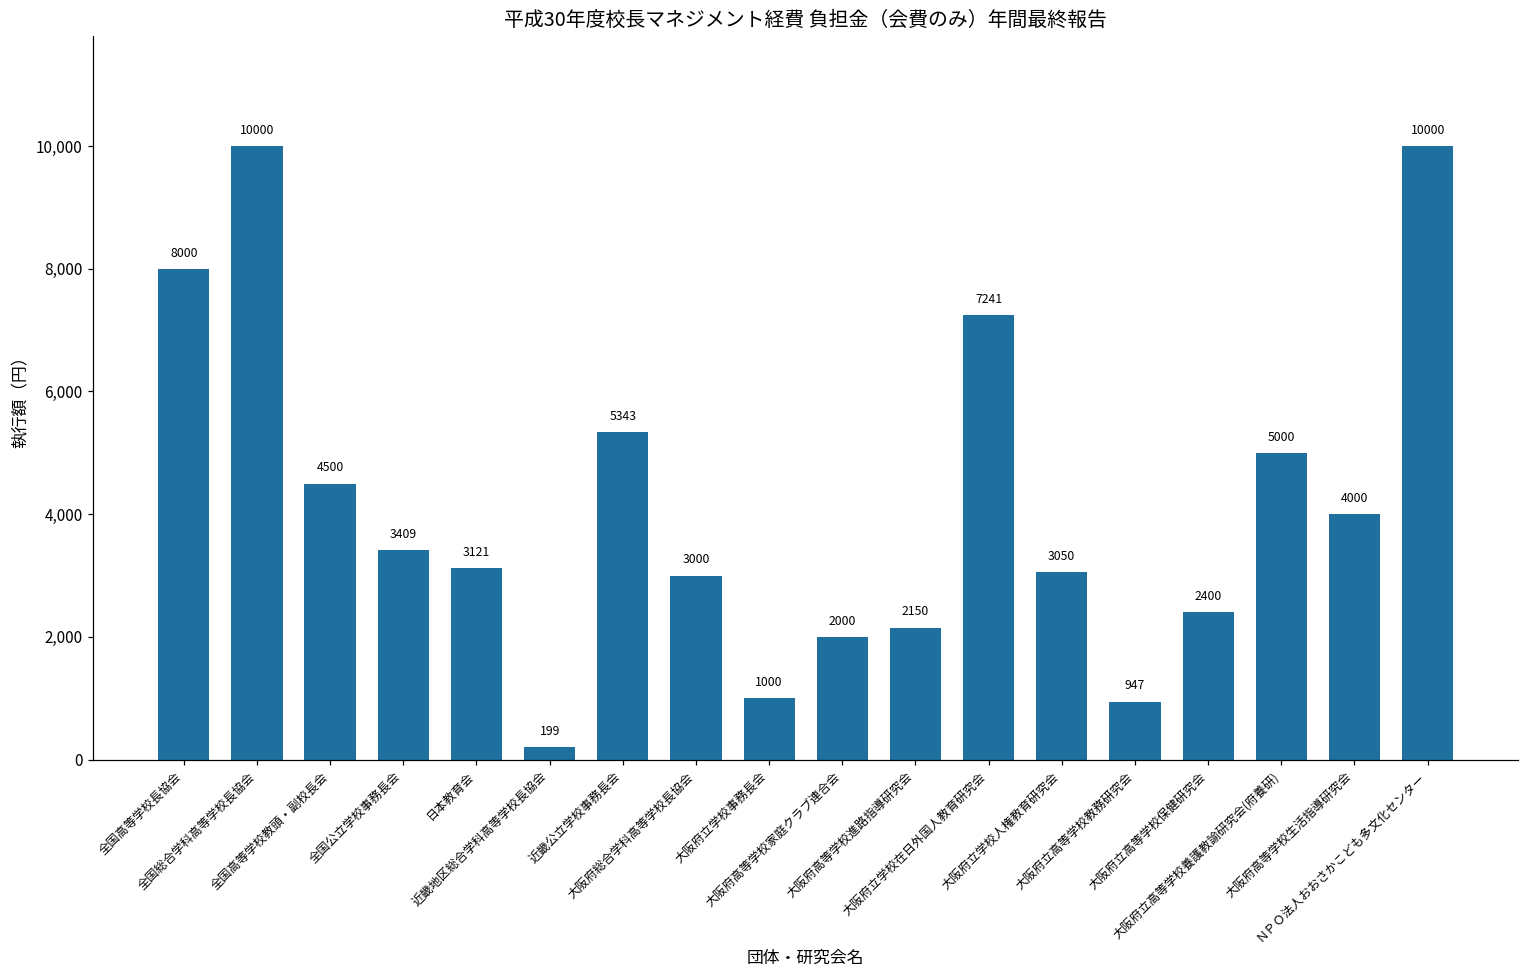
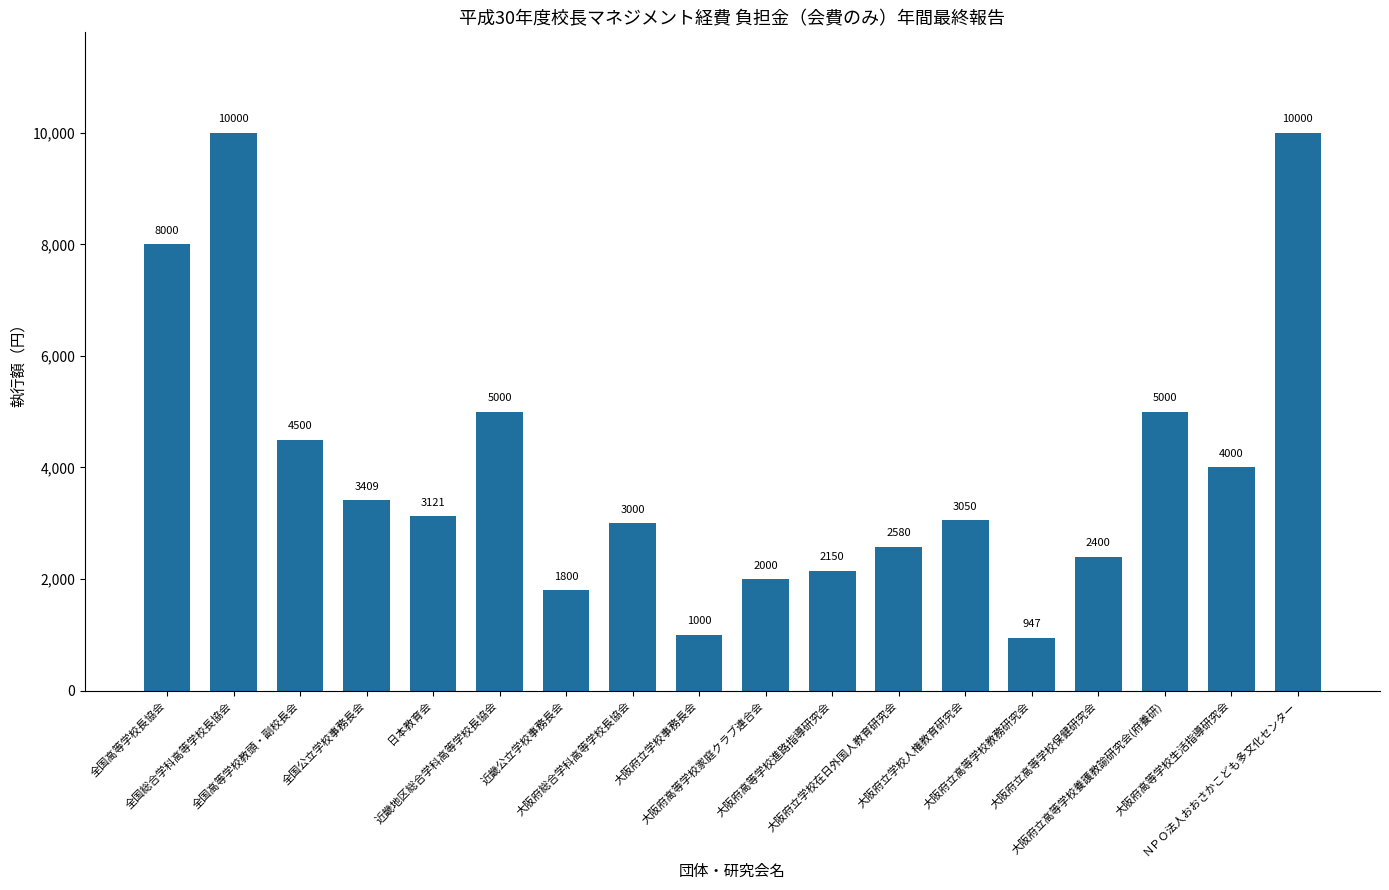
近畿地区総合学科高等学校長協会: 199 -> 5000
近畿公立学校事務長会: 5343 -> 1800
大阪府立学校在日外国人教育研究会: 7241 -> 2580
